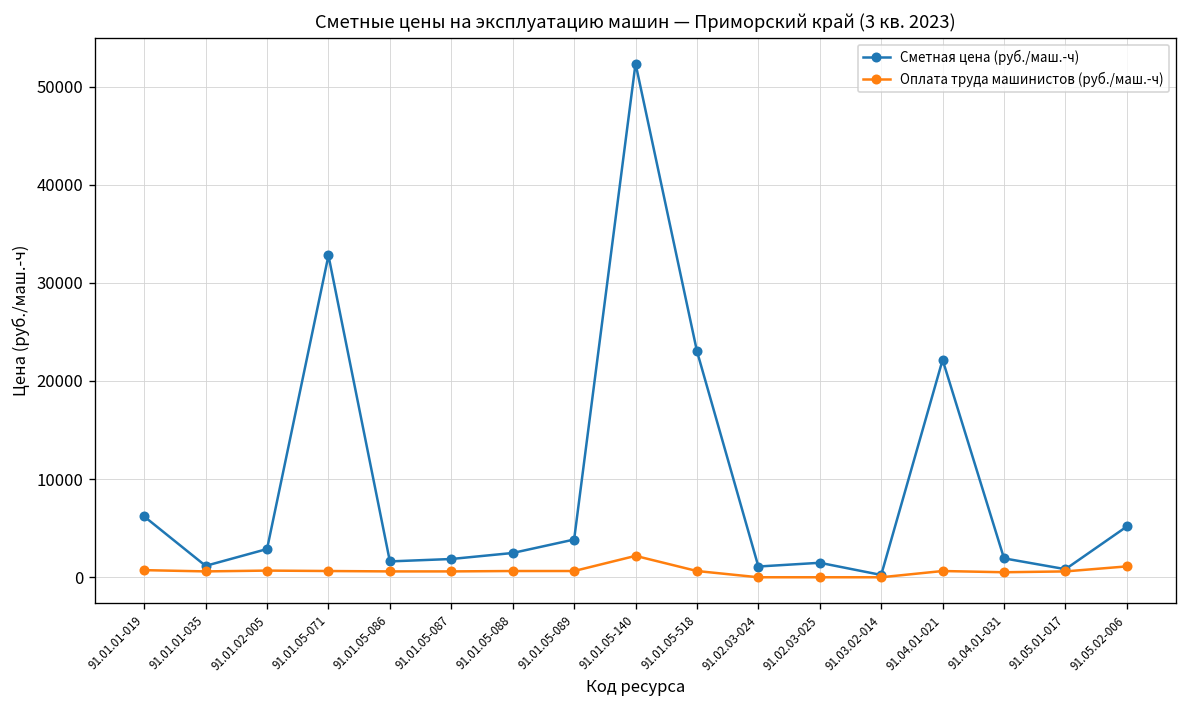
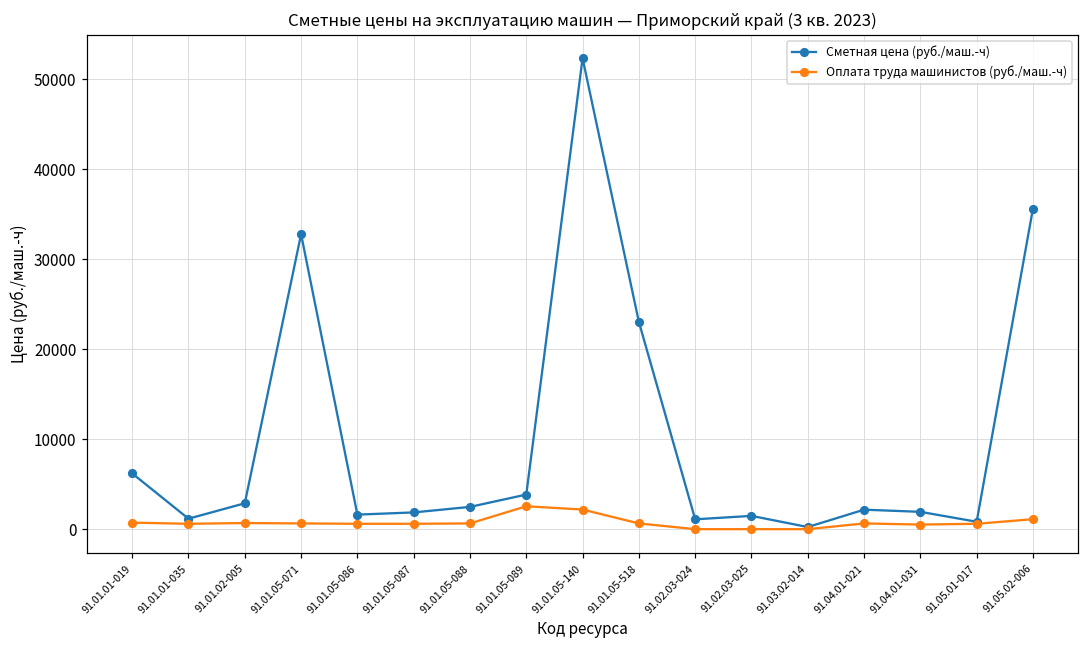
Оплата труда машинистов (руб./маш.-ч), 91.01.05-089: 1000 -> 3000
Сметная цена (руб./маш.-ч), 91.04.01-021: 22000 -> 2000
Сметная цена (руб./маш.-ч), 91.05.02-006: 5000 -> 36000
